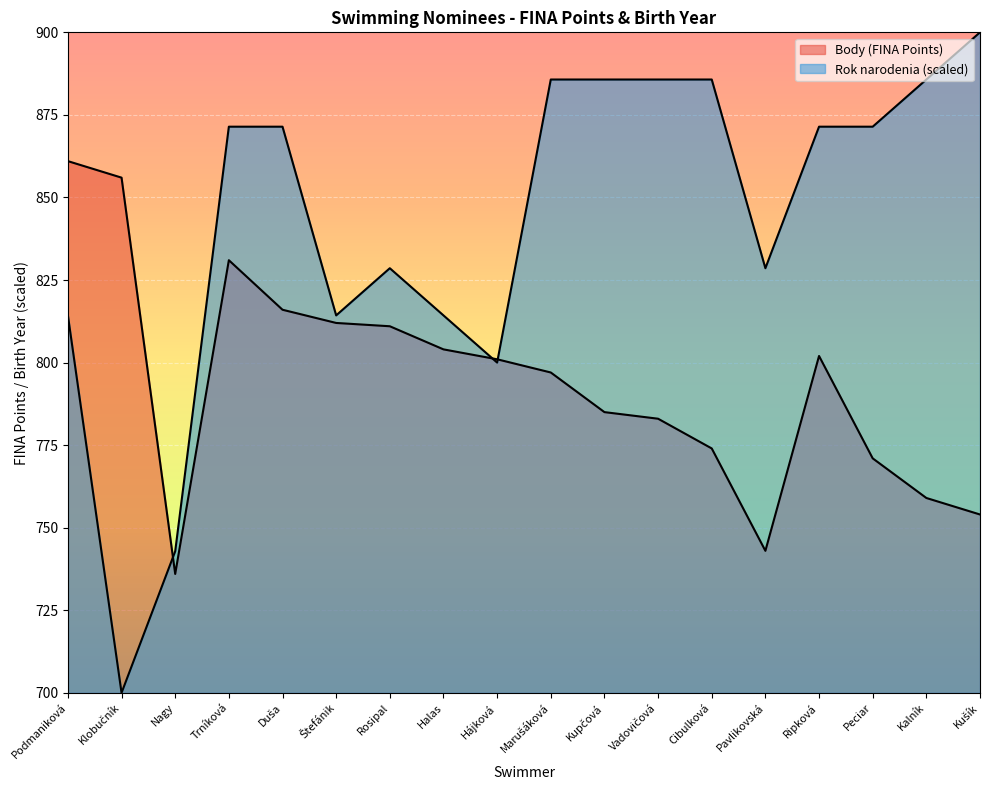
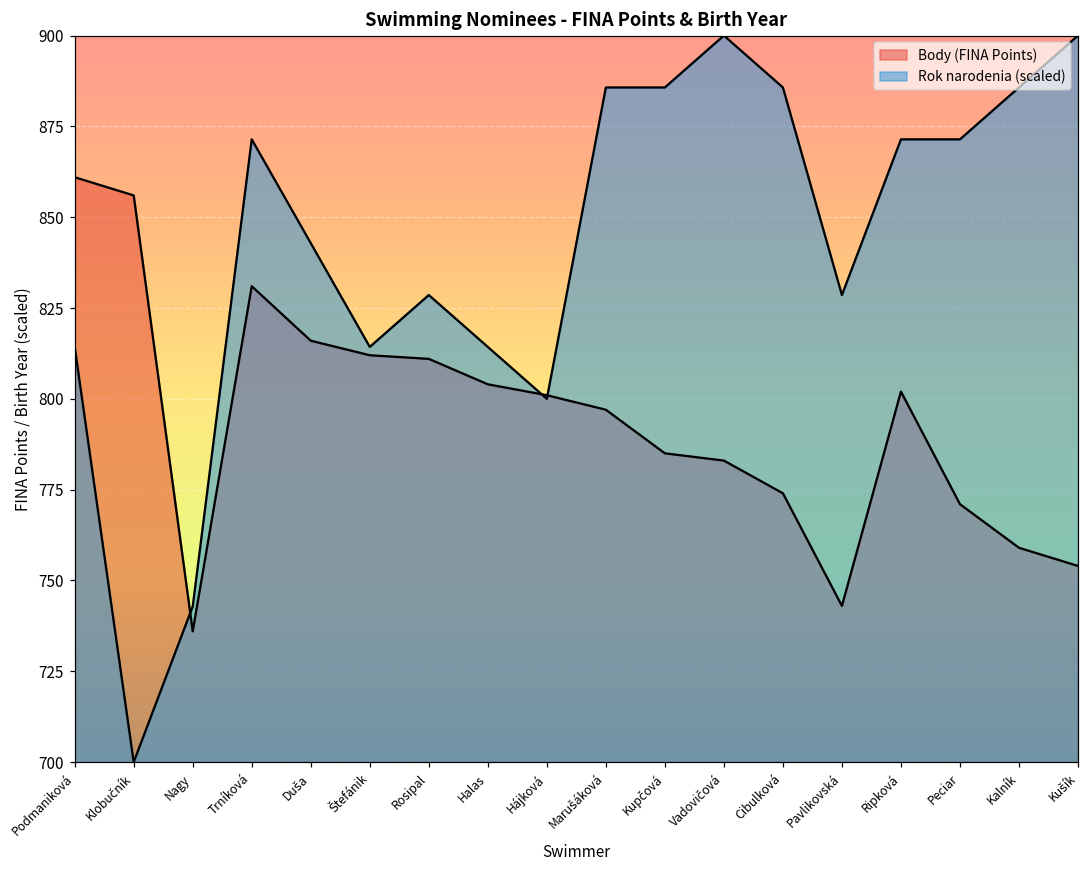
Rok narodenia (scaled), Duša: 871 -> 843
Rok narodenia (scaled), Vadovičová: 886 -> 900
